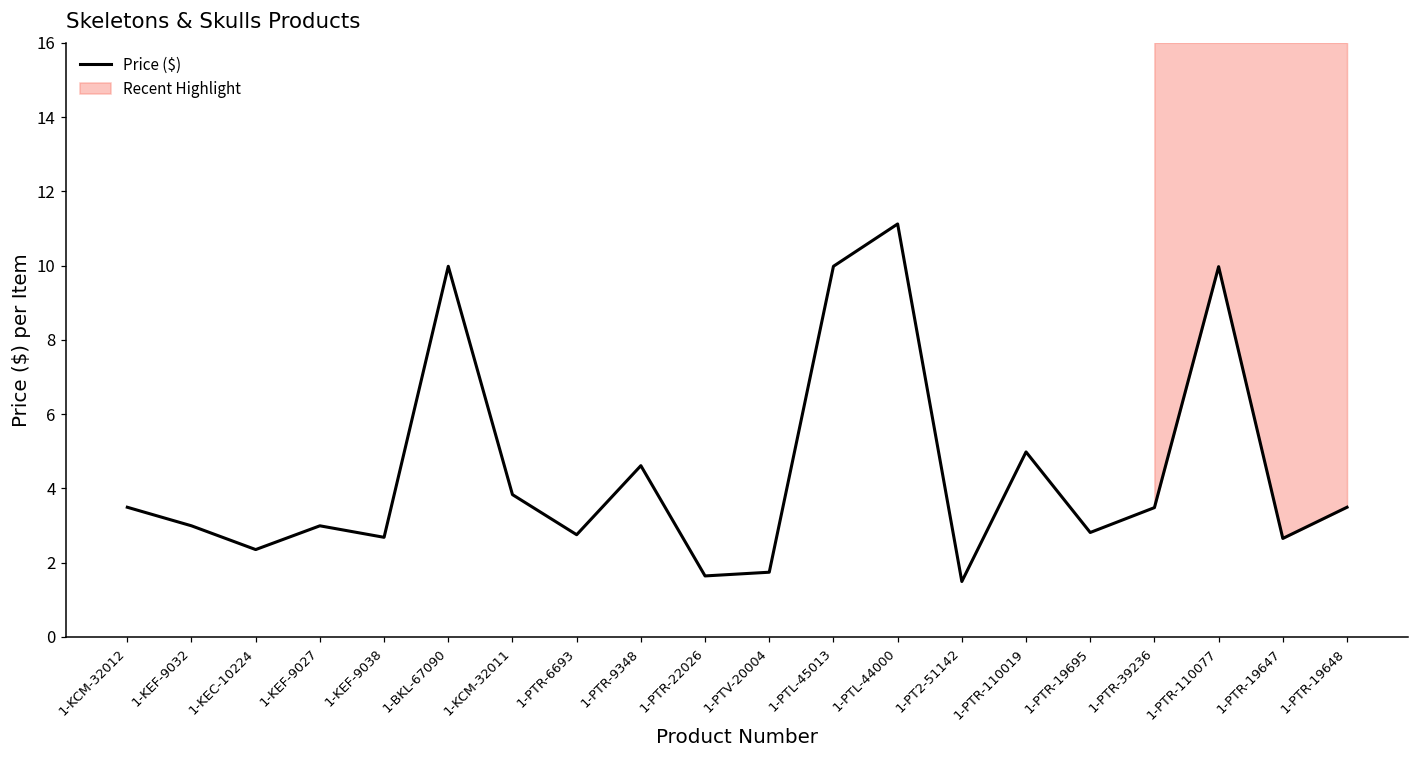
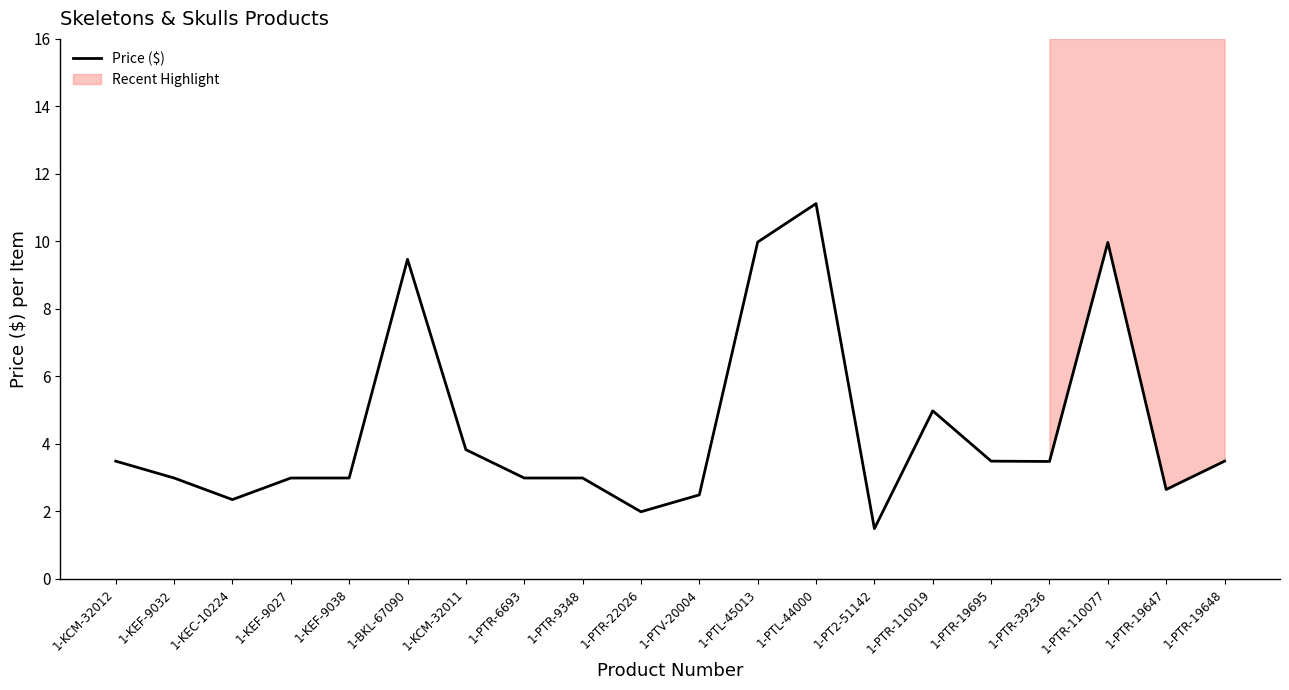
Price ($), 1-KEF-9038: 2.7 -> 3.0
Price ($), 1-BKL-67090: 10.0 -> 9.5
Price ($), 1-PTR-6693: 2.8 -> 3.0
Price ($), 1-PTR-9348: 4.6 -> 3.0
Price ($), 1-PTR-22026: 1.6 -> 2.0
Price ($), 1-PTV-20004: 1.7 -> 2.5
Price ($), 1-PTR-19695: 2.8 -> 3.5
